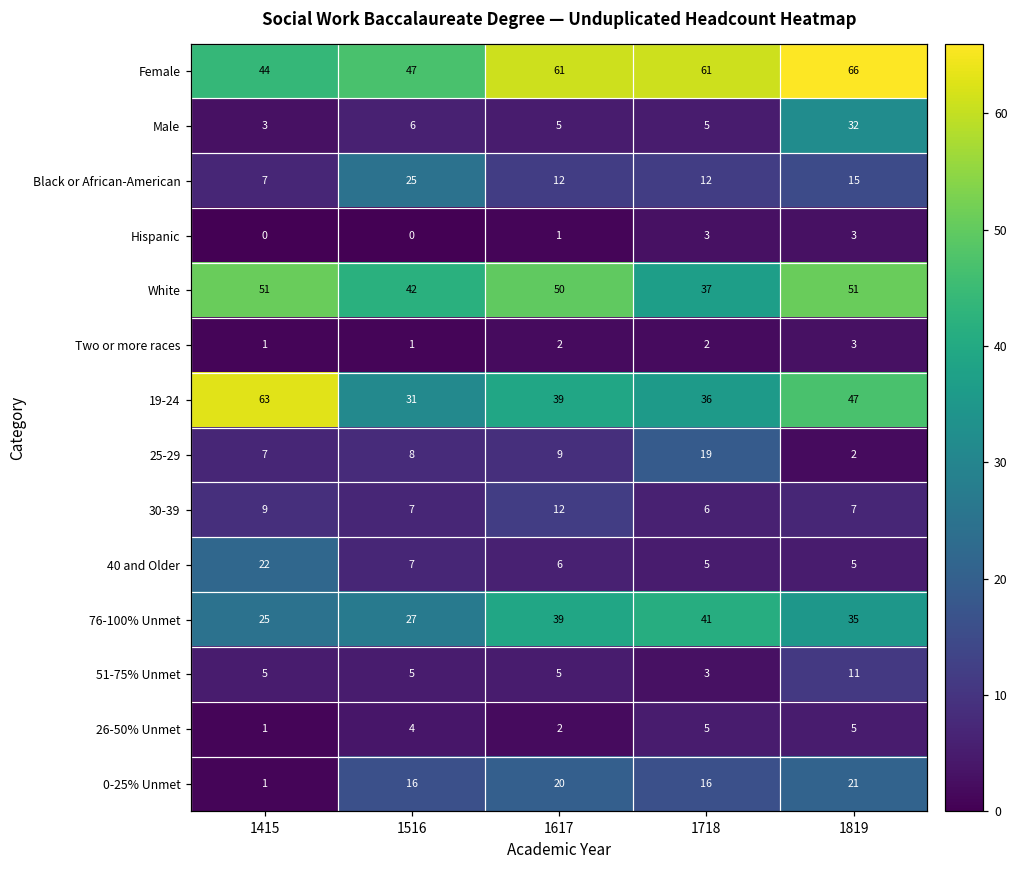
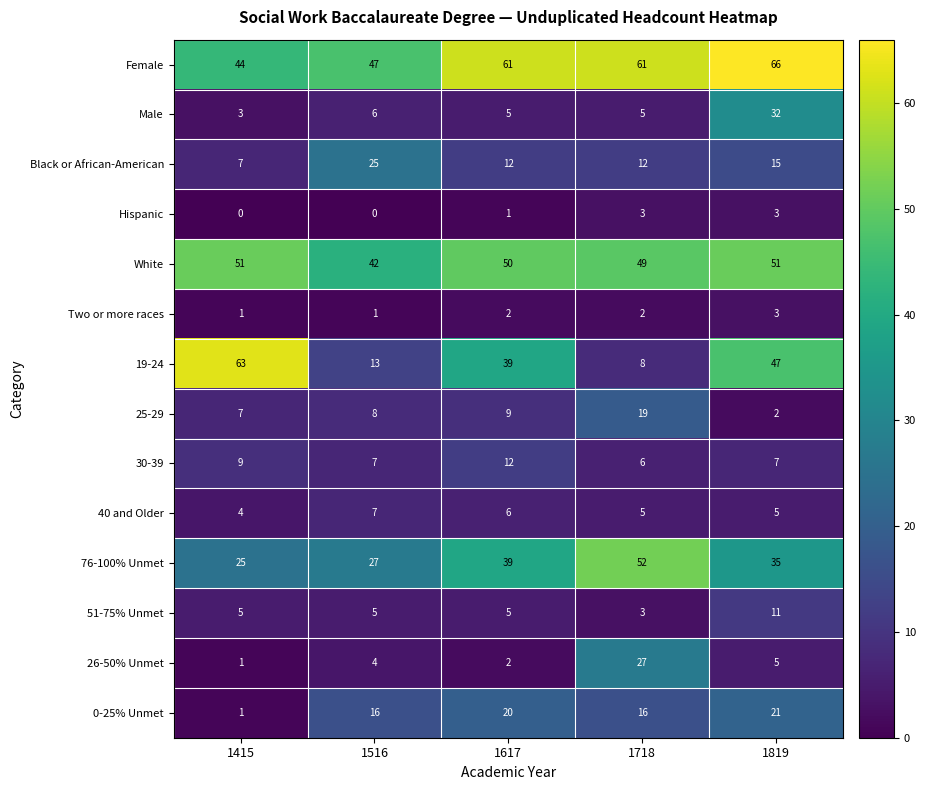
White, 1718: 37 -> 49
19-24, 1516: 31 -> 13
19-24, 1718: 36 -> 8
40 and Older, 1415: 22 -> 4
76-100% Unmet, 1718: 41 -> 52
26-50% Unmet, 1718: 5 -> 27
